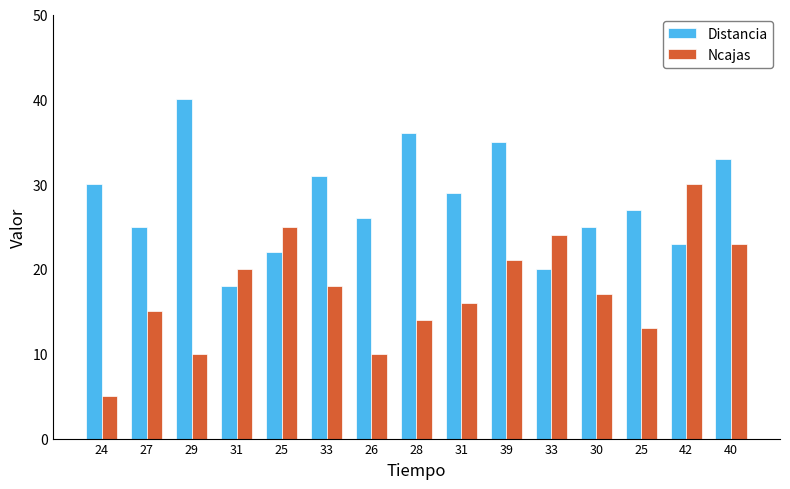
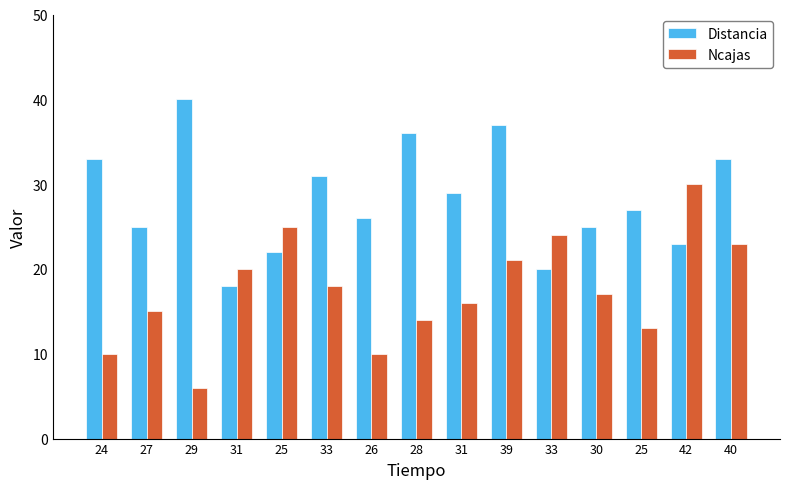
Distancia, 24: 30 -> 33
Ncajas, 24: 5 -> 10
Ncajas, 29: 10 -> 6
Distancia, 39: 35 -> 37
